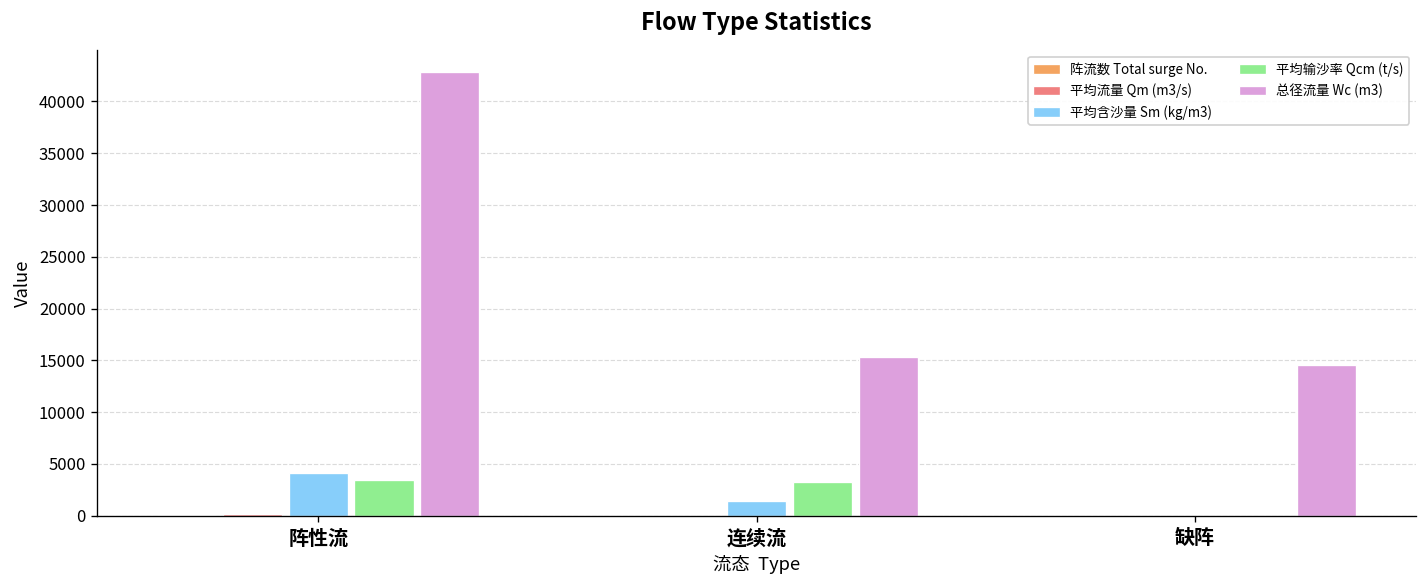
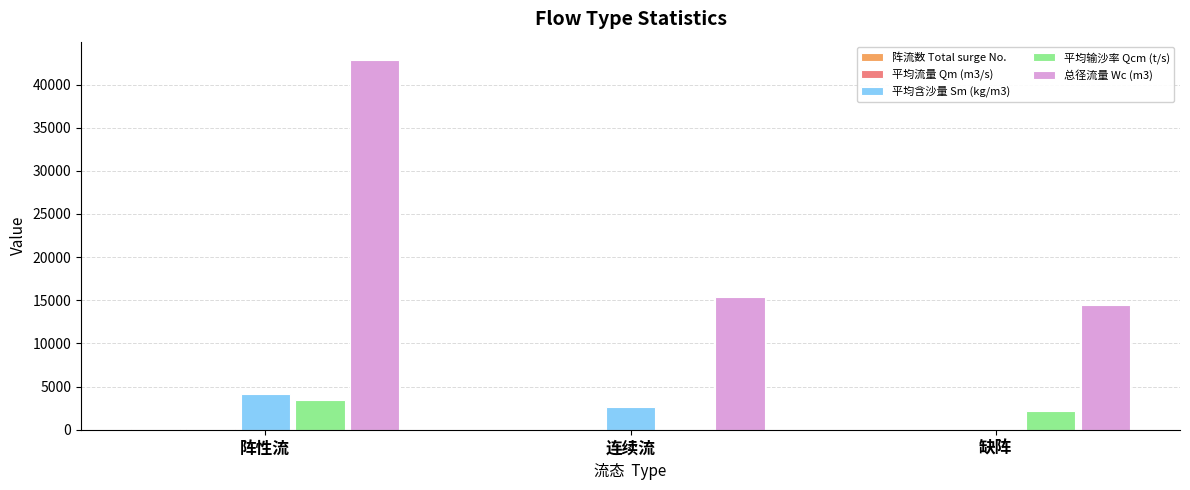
平均含沙量 Sm (kg/m3), 连续流: 1000 -> 3000
平均输沙率 Qcm (t/s), 连续流: 3000 -> 0
平均输沙率 Qcm (t/s), 缺阵: 0 -> 2000
